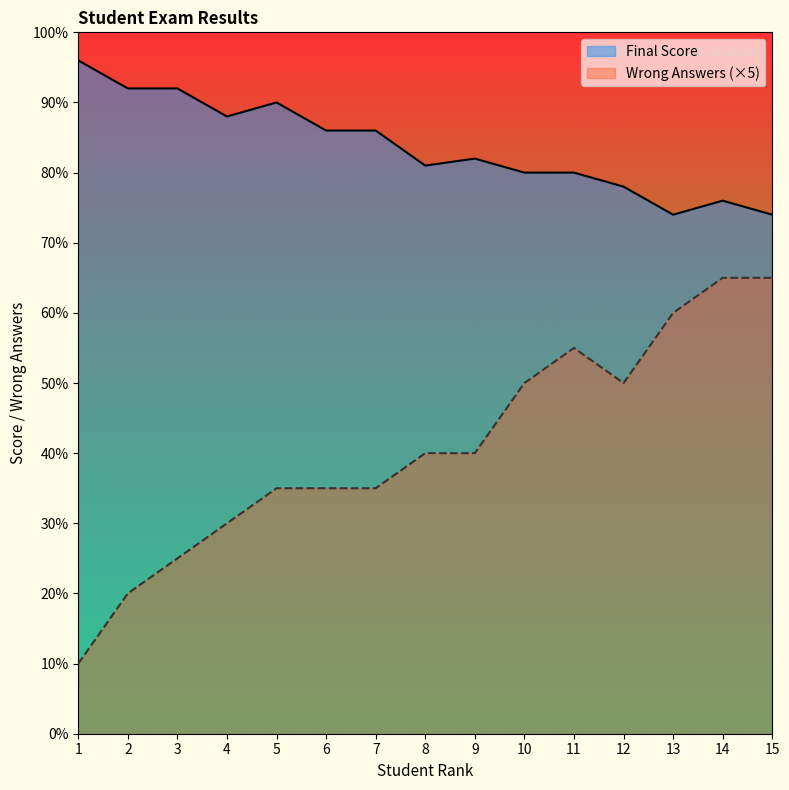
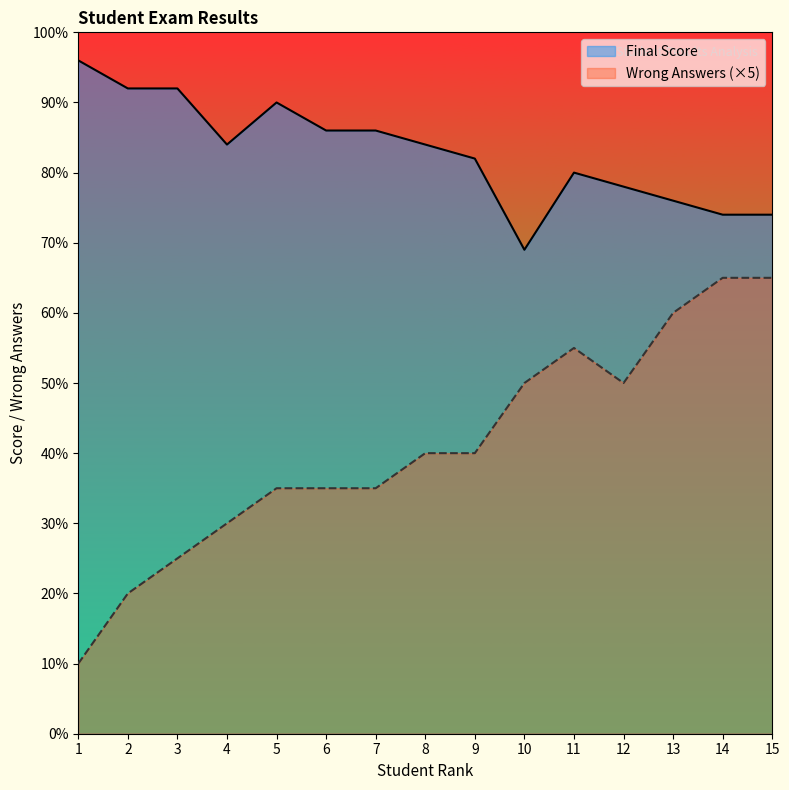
Final Score, 4: 88% -> 84%
Final Score, 8: 81% -> 84%
Final Score, 10: 80% -> 69%
Final Score, 13: 74% -> 76%
Final Score, 14: 76% -> 74%
